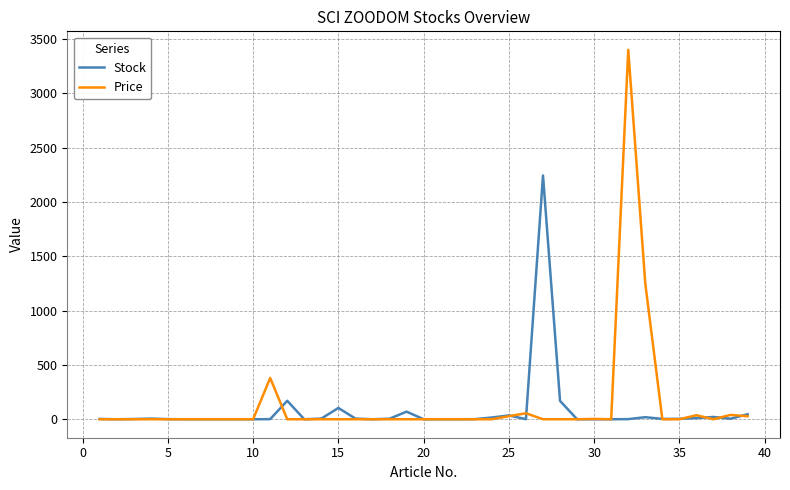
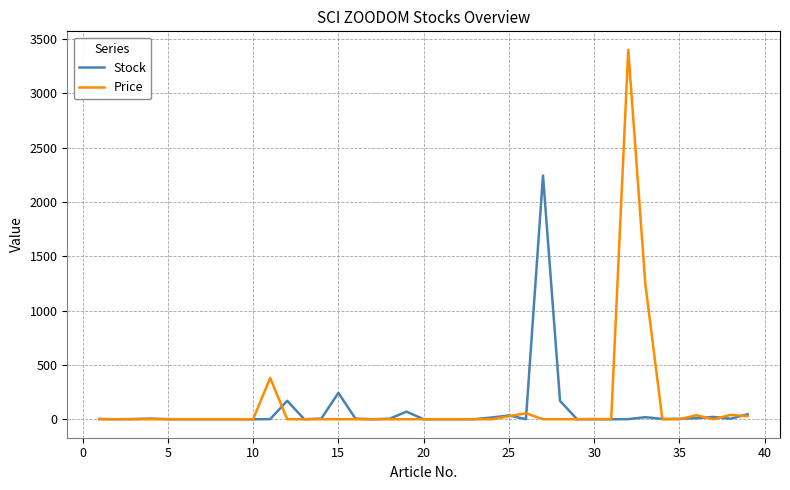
Stock, 15: 100 -> 240
